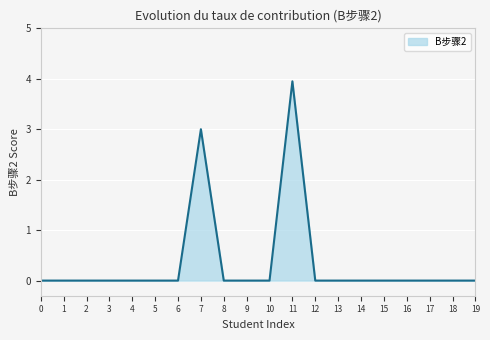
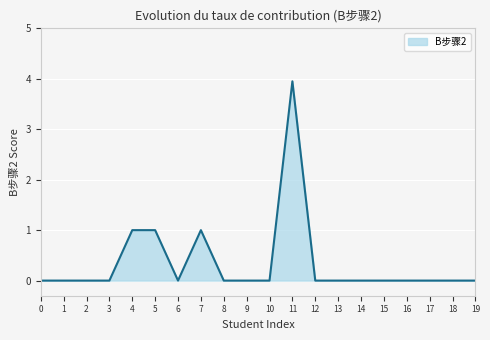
4: 0 -> 1
5: 0 -> 1
7: 3 -> 1
